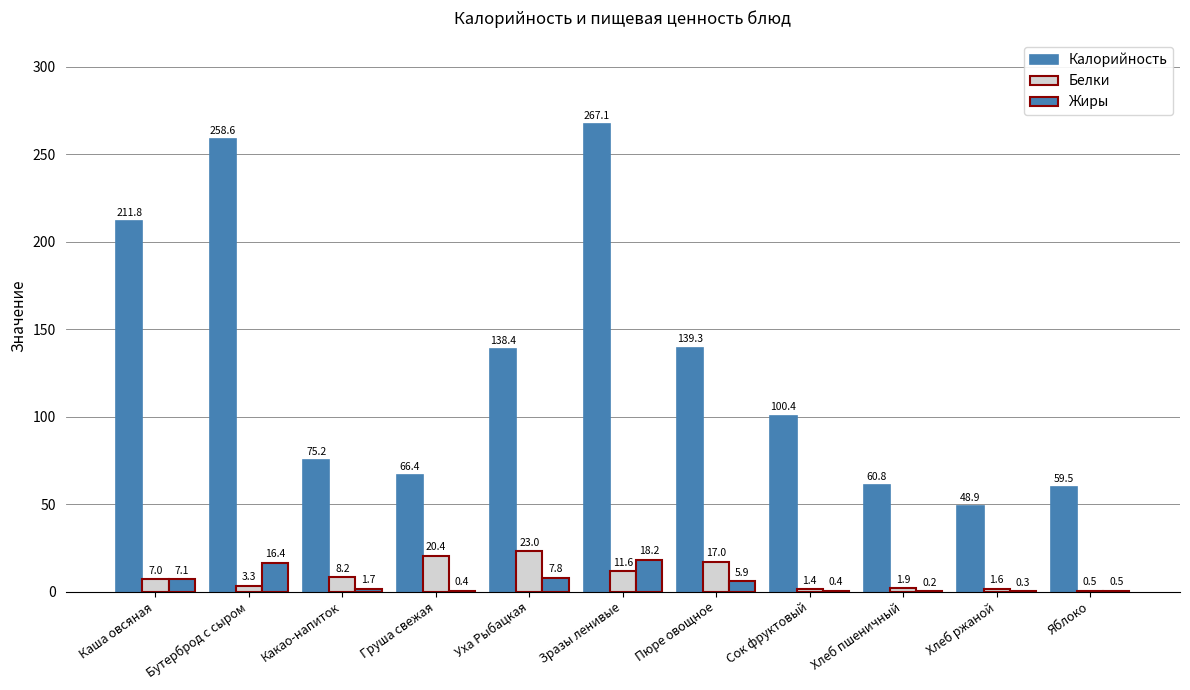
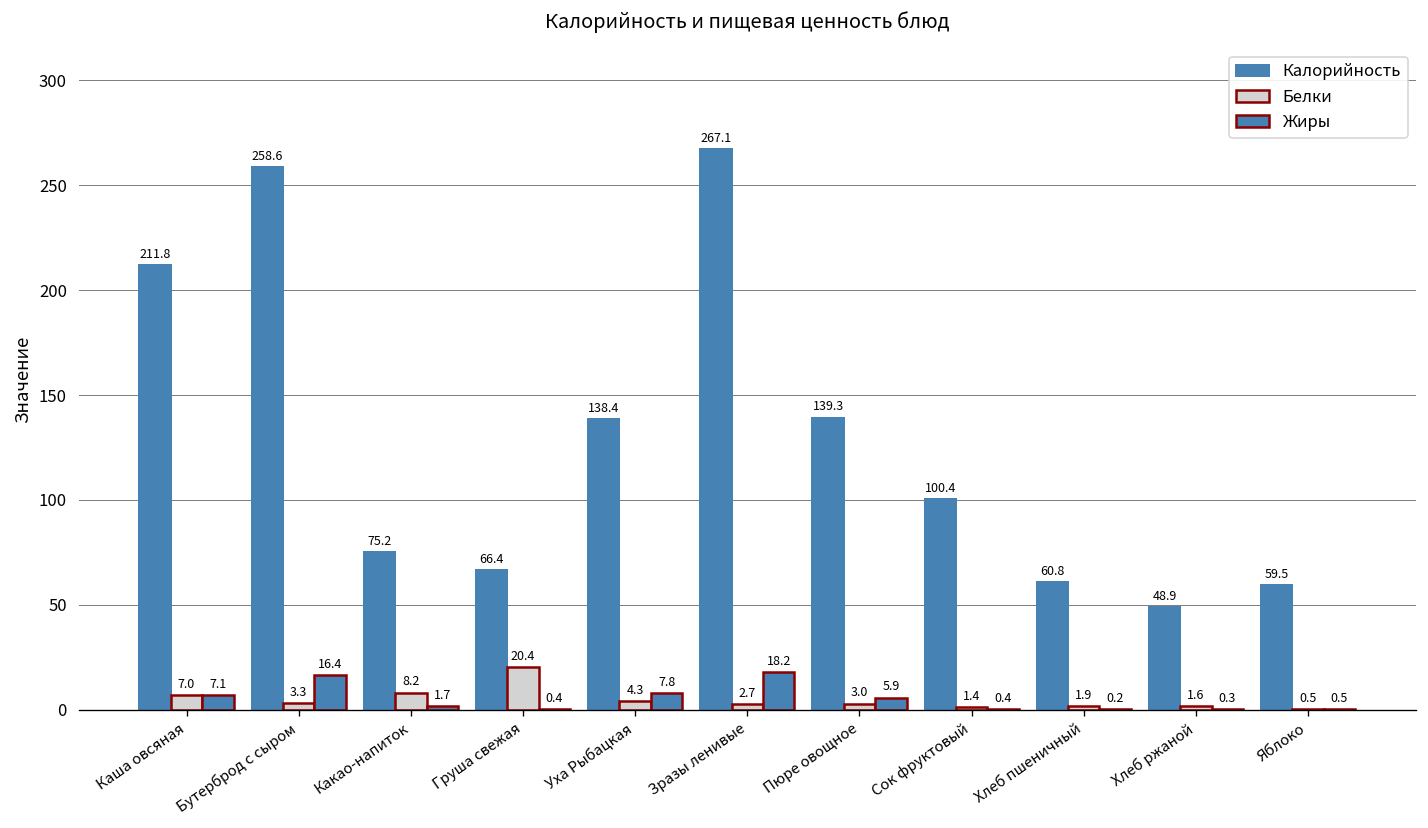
Белки, Уха Рыбацкая: 23.0 -> 4.3
Белки, Зразы ленивые: 11.6 -> 2.7
Белки, Пюре овощное: 17.0 -> 3.0
